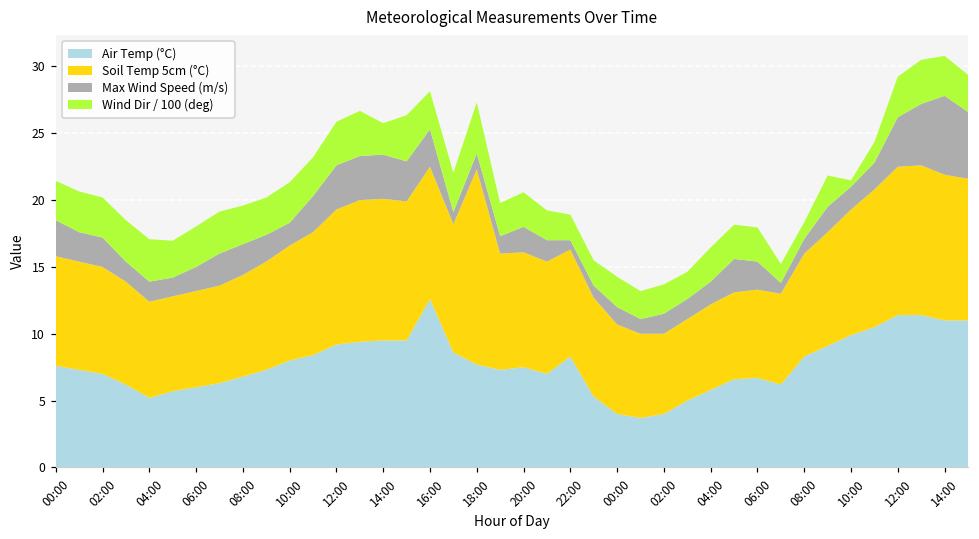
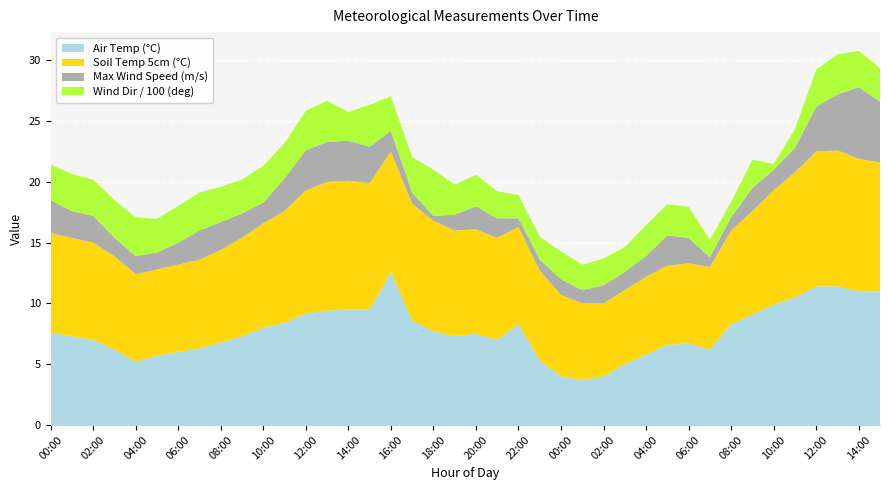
Max Wind Speed (m/s), 16:00: 2.8 -> 1.7
Soil Temp 5cm (°C), 18:00: 14.6 -> 9.1
Max Wind Speed (m/s), 18:00: 1.2 -> 0.4
